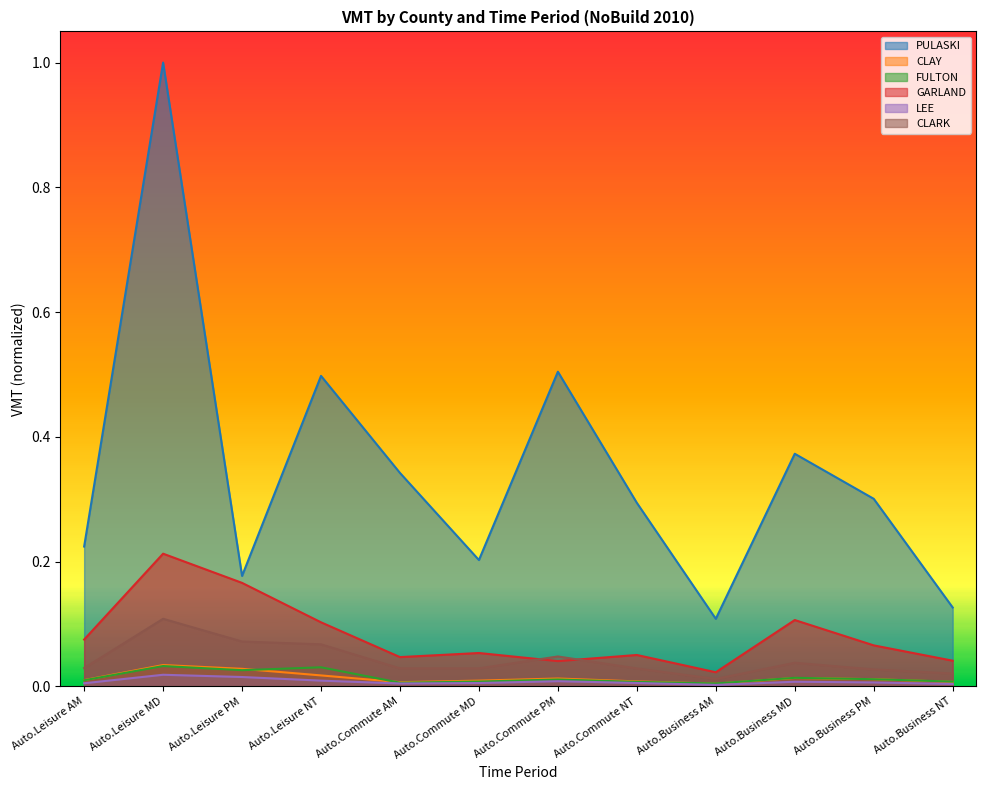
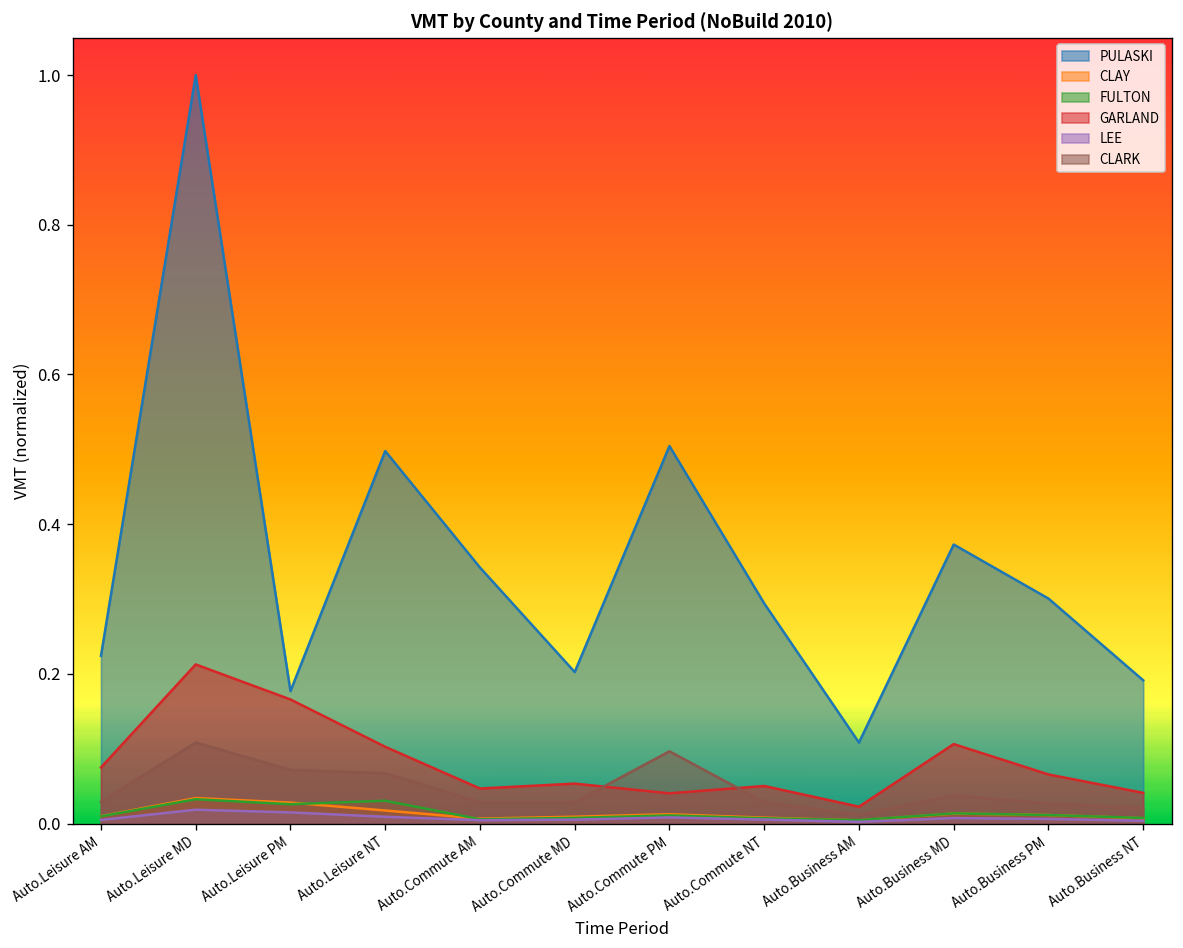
CLARK, Auto.Commute PM: 0.05 -> 0.10
PULASKI, Auto.Business NT: 0.13 -> 0.19
